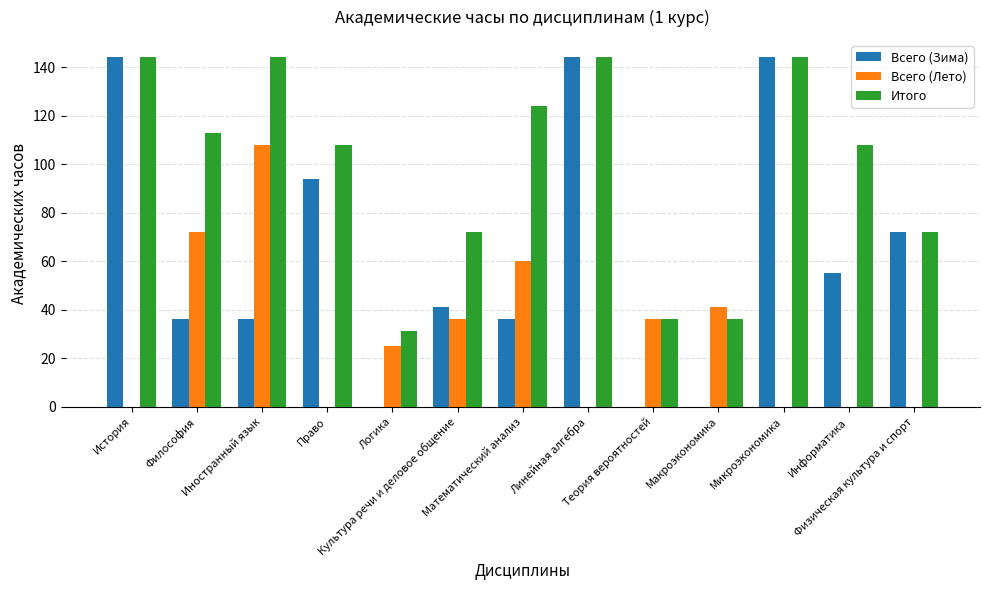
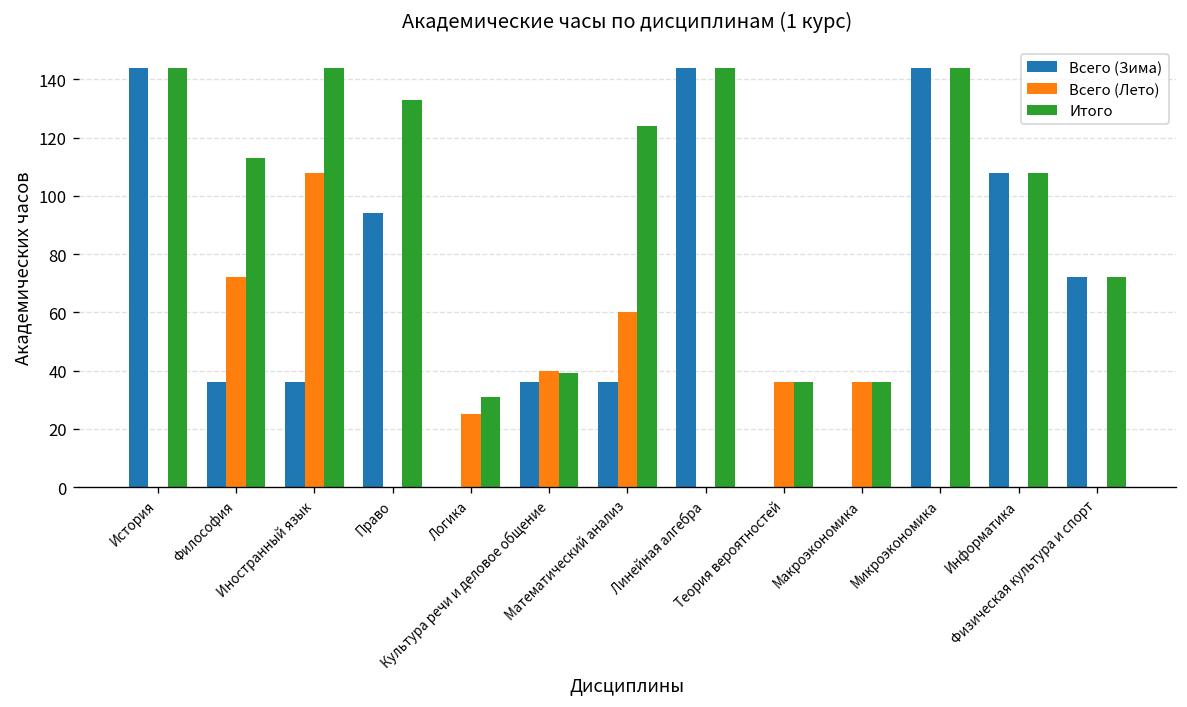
Итого, Право: 108 -> 133
Всего (Зима), Культура речи и деловое общение: 41 -> 36
Всего (Лето), Культура речи и деловое общение: 36 -> 40
Итого, Культура речи и деловое общение: 72 -> 39
Всего (Лето), Макроэкономика: 41 -> 36
Всего (Зима), Информатика: 55 -> 108
